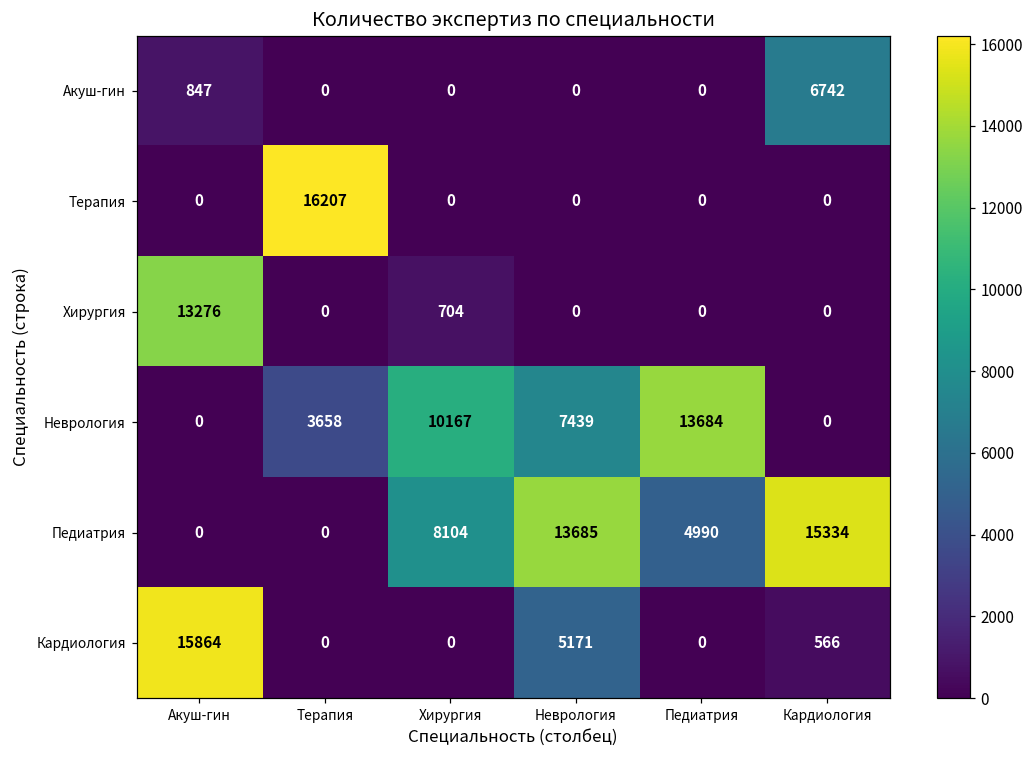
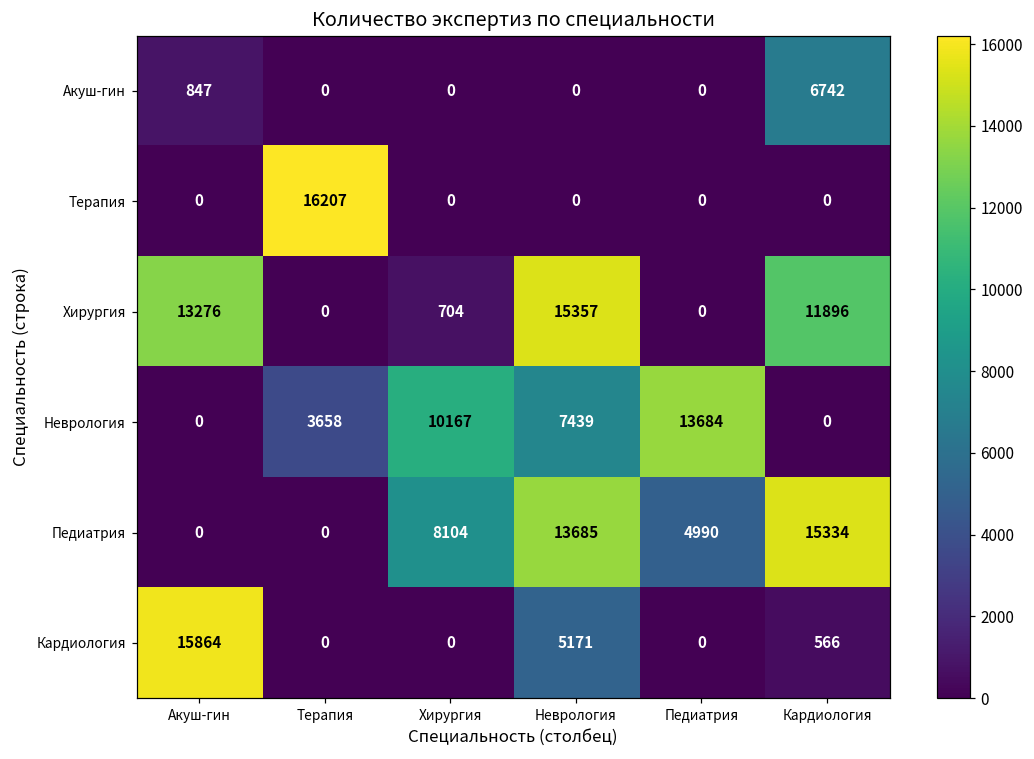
Хирургия, Неврология: 0 -> 15357
Хирургия, Кардиология: 0 -> 11896
